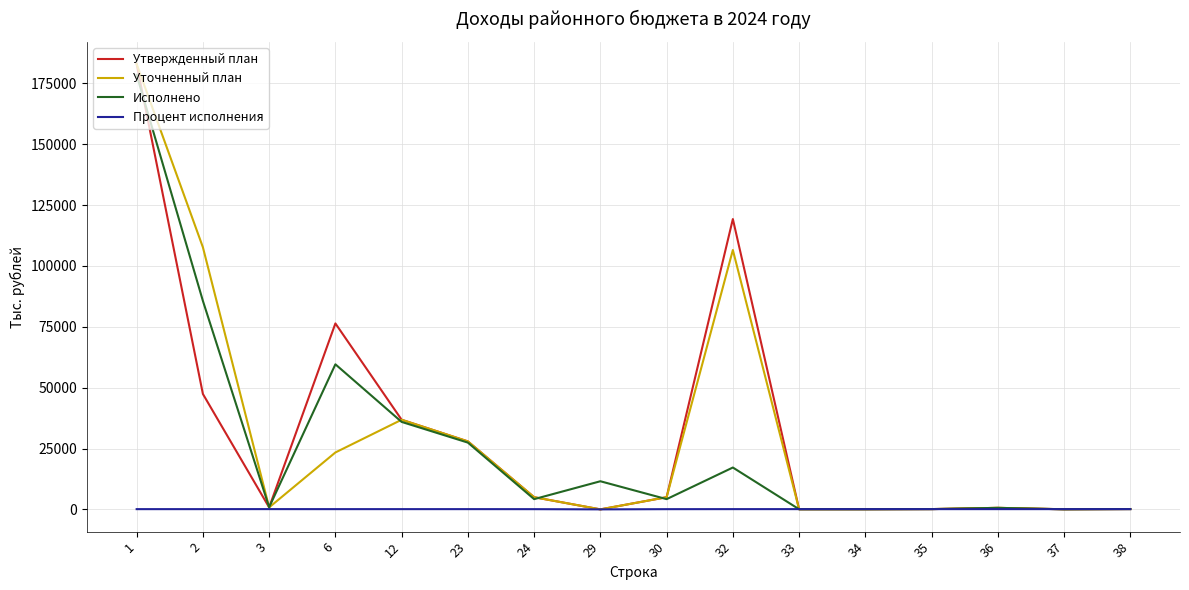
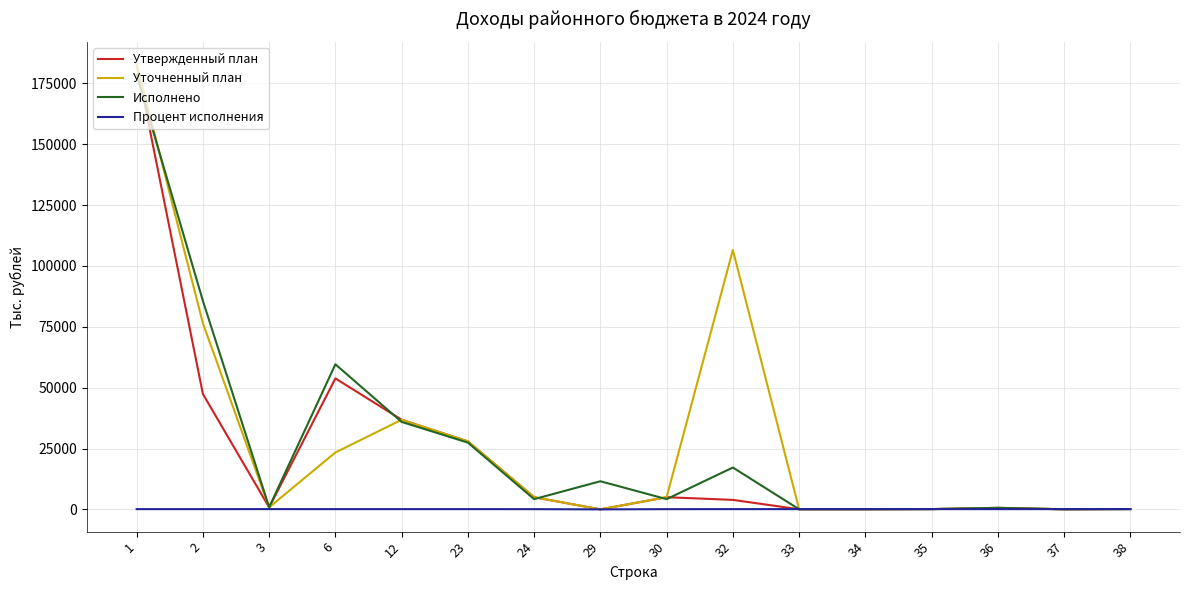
Уточненный план, 2: 108000 -> 76000
Утвержденный план, 6: 76000 -> 54000
Утвержденный план, 32: 119000 -> 4000
